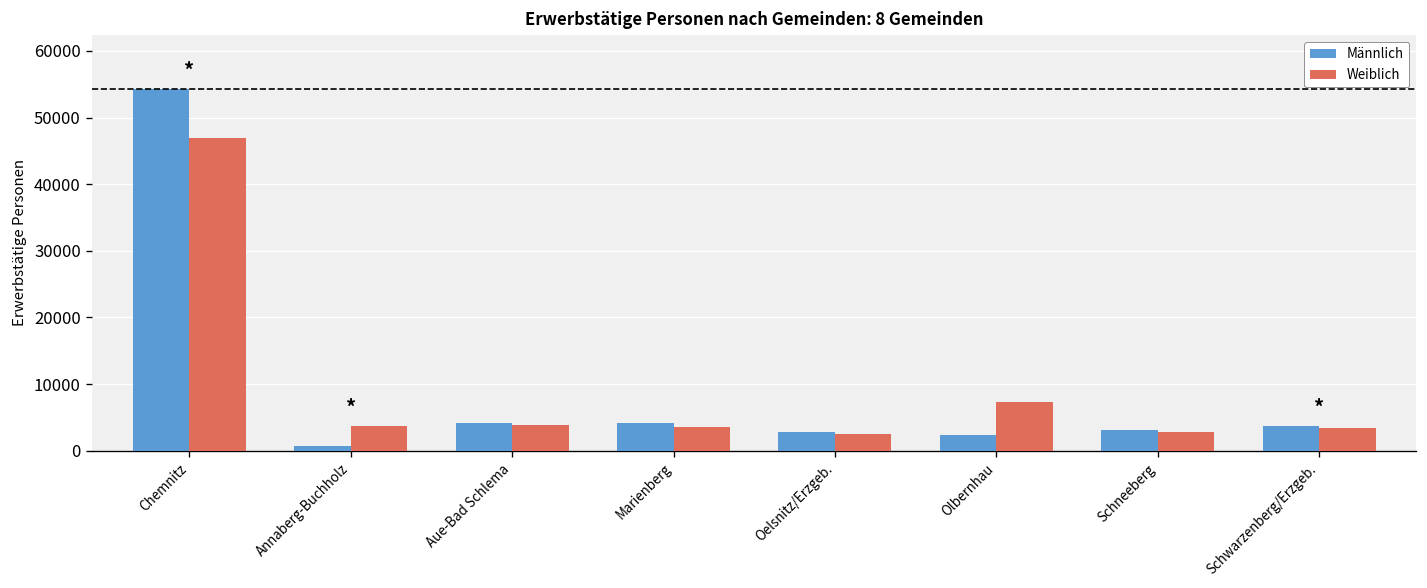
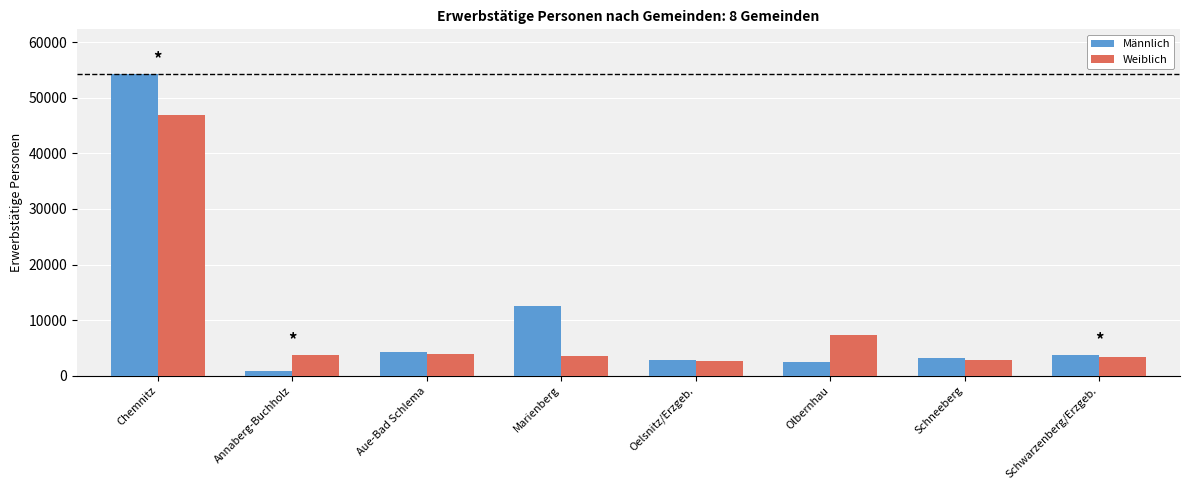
Männlich, Marienberg: 4000 -> 13000
